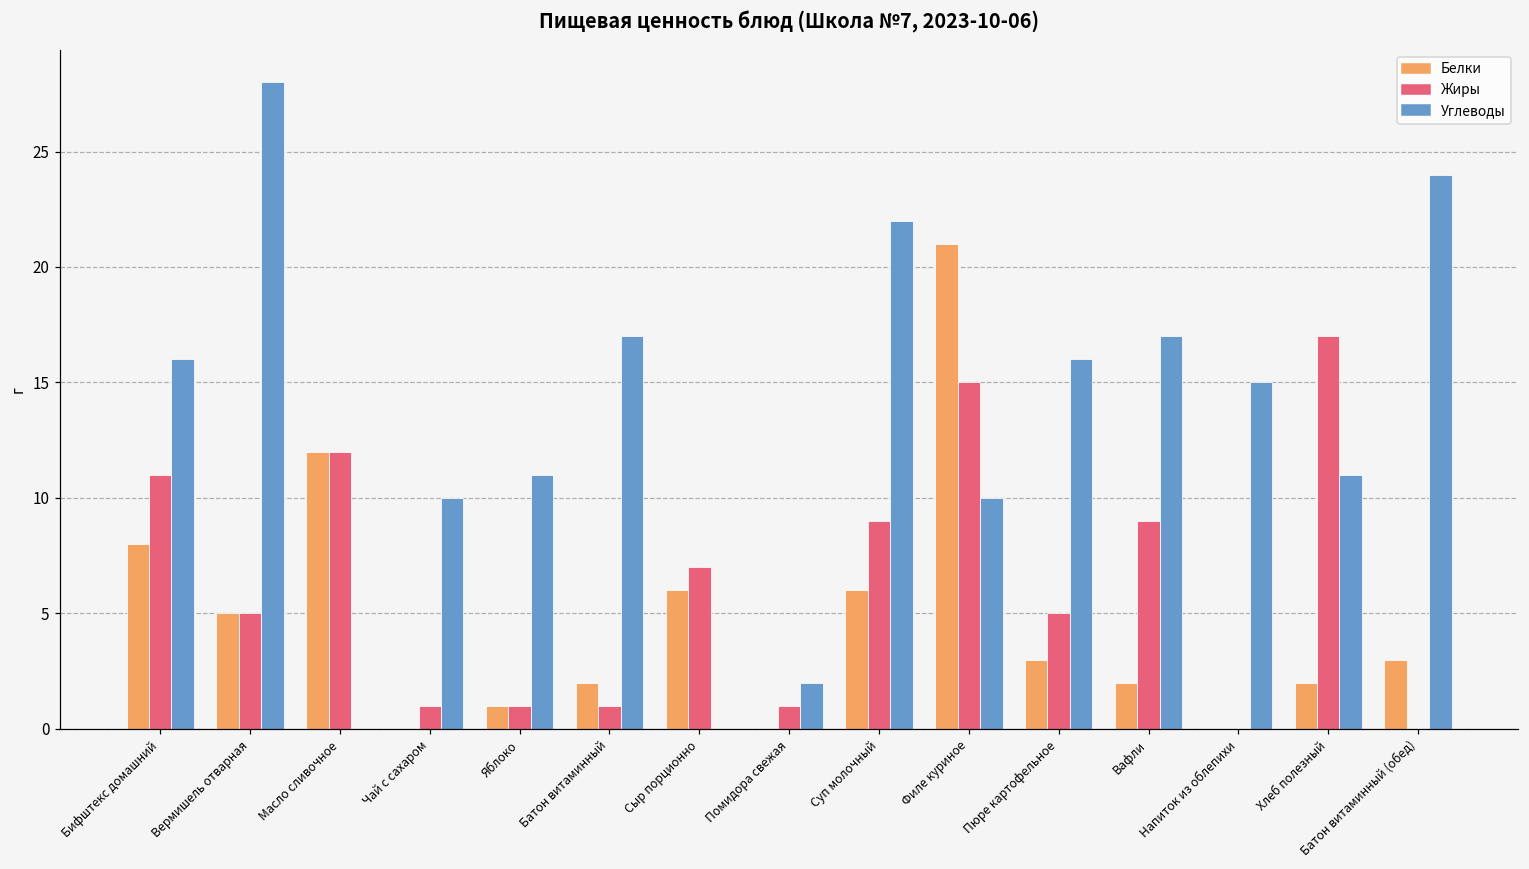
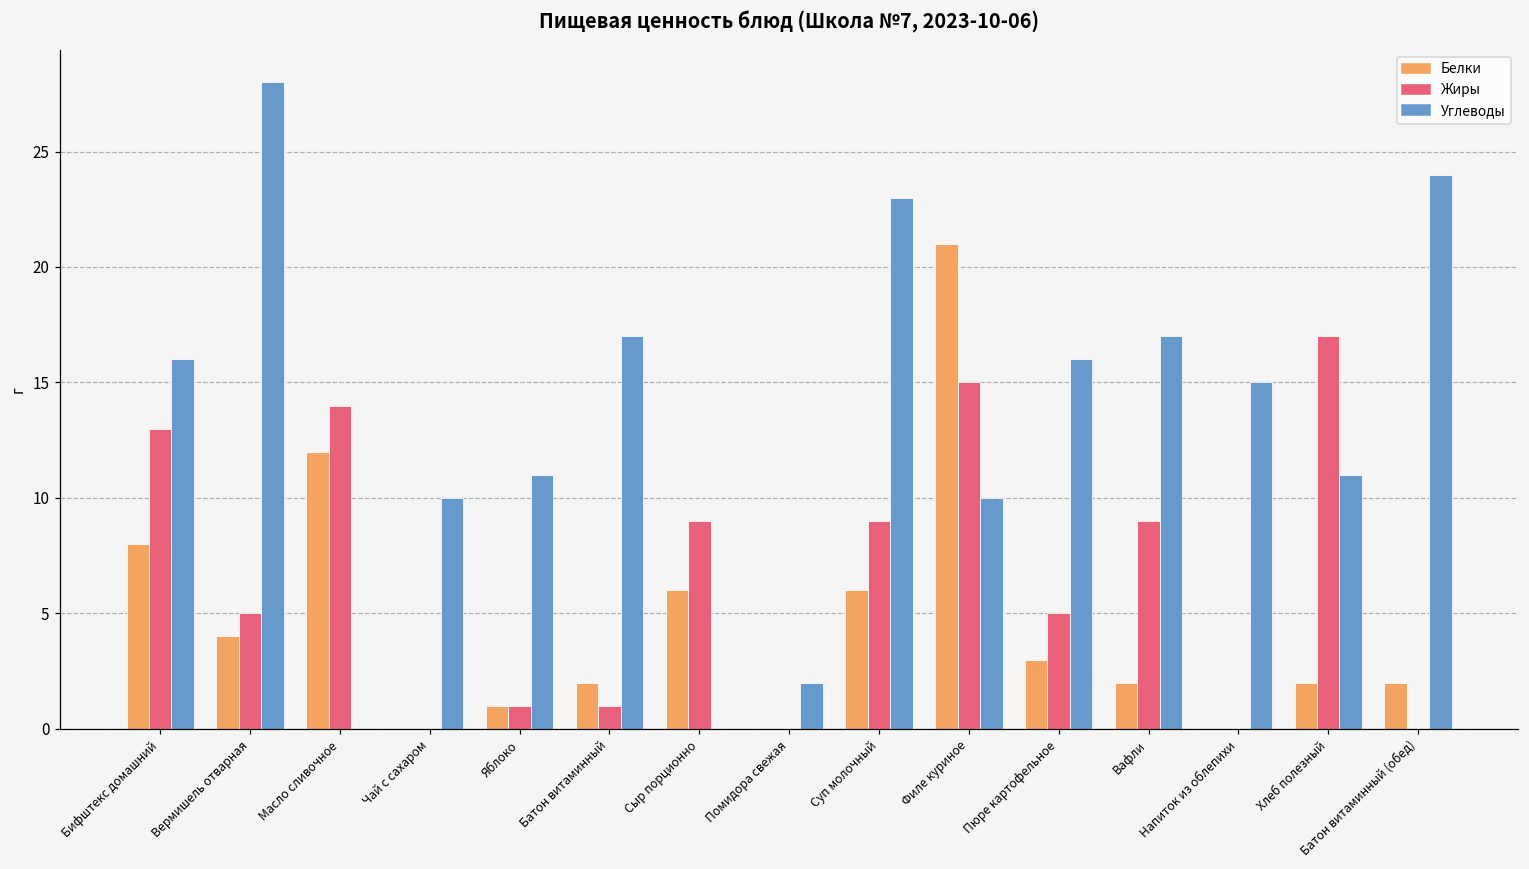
Жиры, Бифштекс домашний: 11 -> 13
Белки, Вермишель отварная: 5 -> 4
Жиры, Масло сливочное: 12 -> 14
Жиры, Чай с сахаром: 1 -> 0
Жиры, Сыр порционно: 7 -> 9
Жиры, Помидора свежая: 1 -> 0
Углеводы, Суп молочный: 22 -> 23
Белки, Батон витаминный (обед): 3 -> 2
